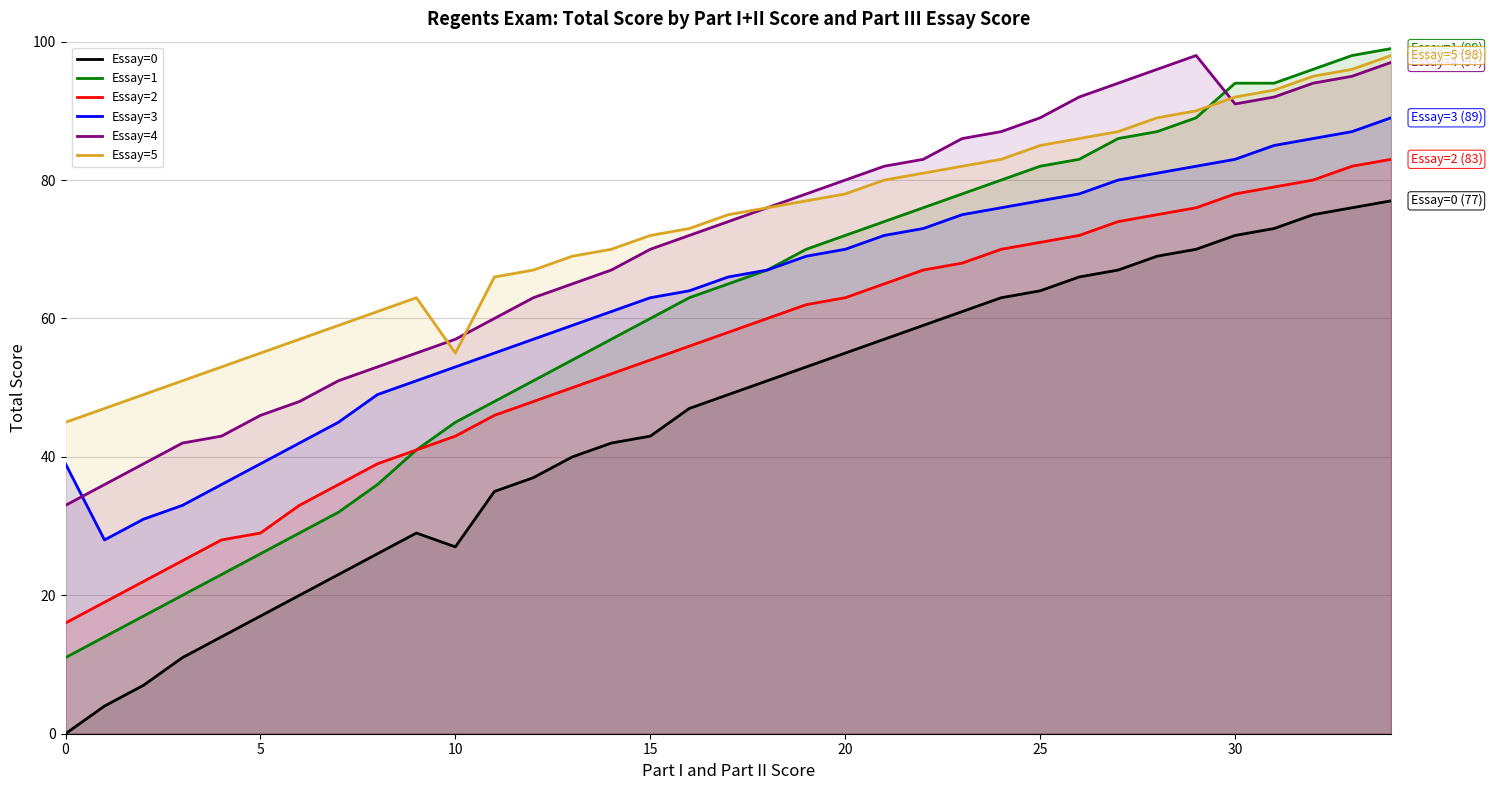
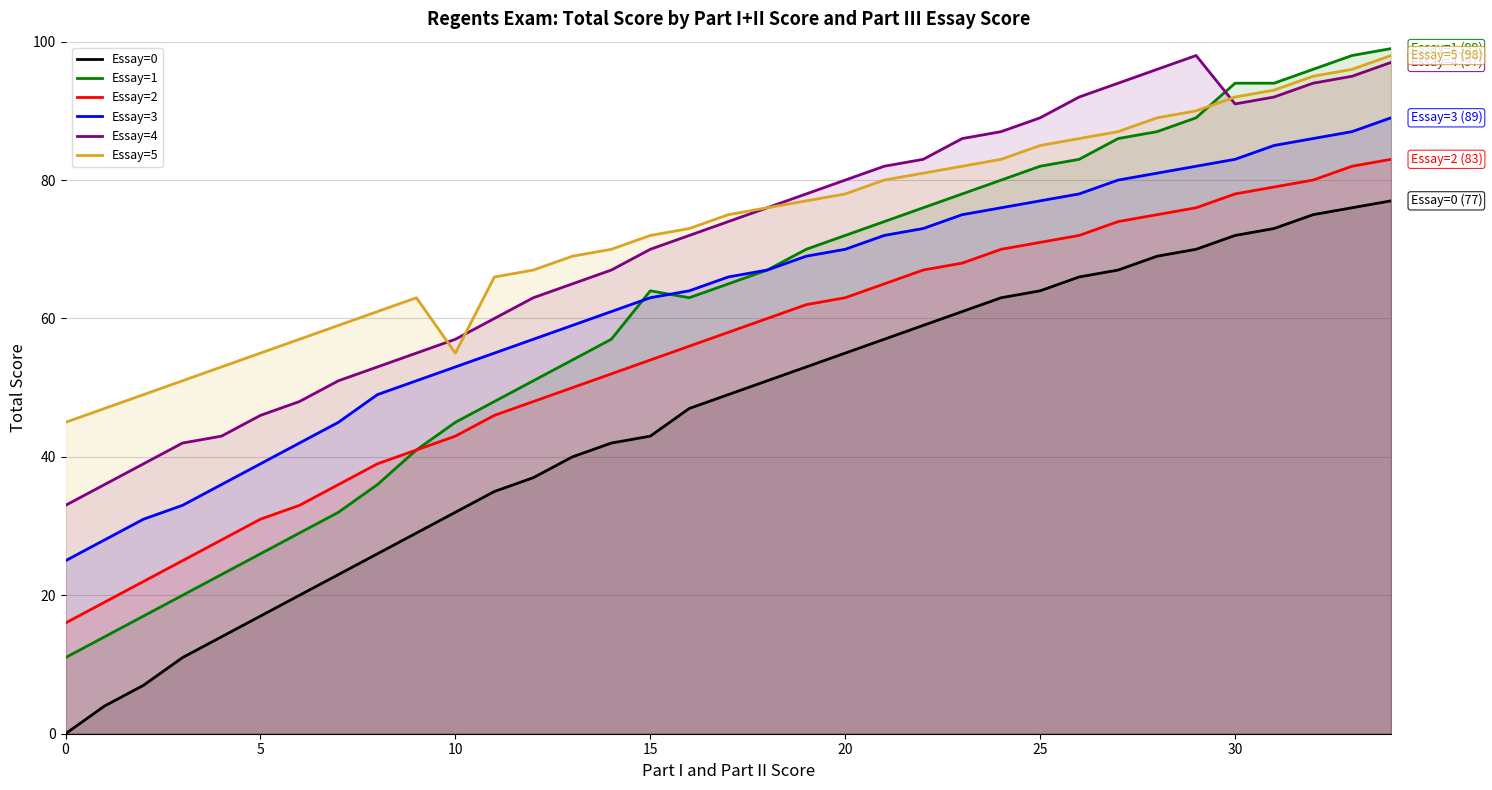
Essay=3, 0: 39 -> 25
Essay=2, 5: 29 -> 31
Essay=0, 10: 27 -> 32
Essay=1, 15: 60 -> 64
